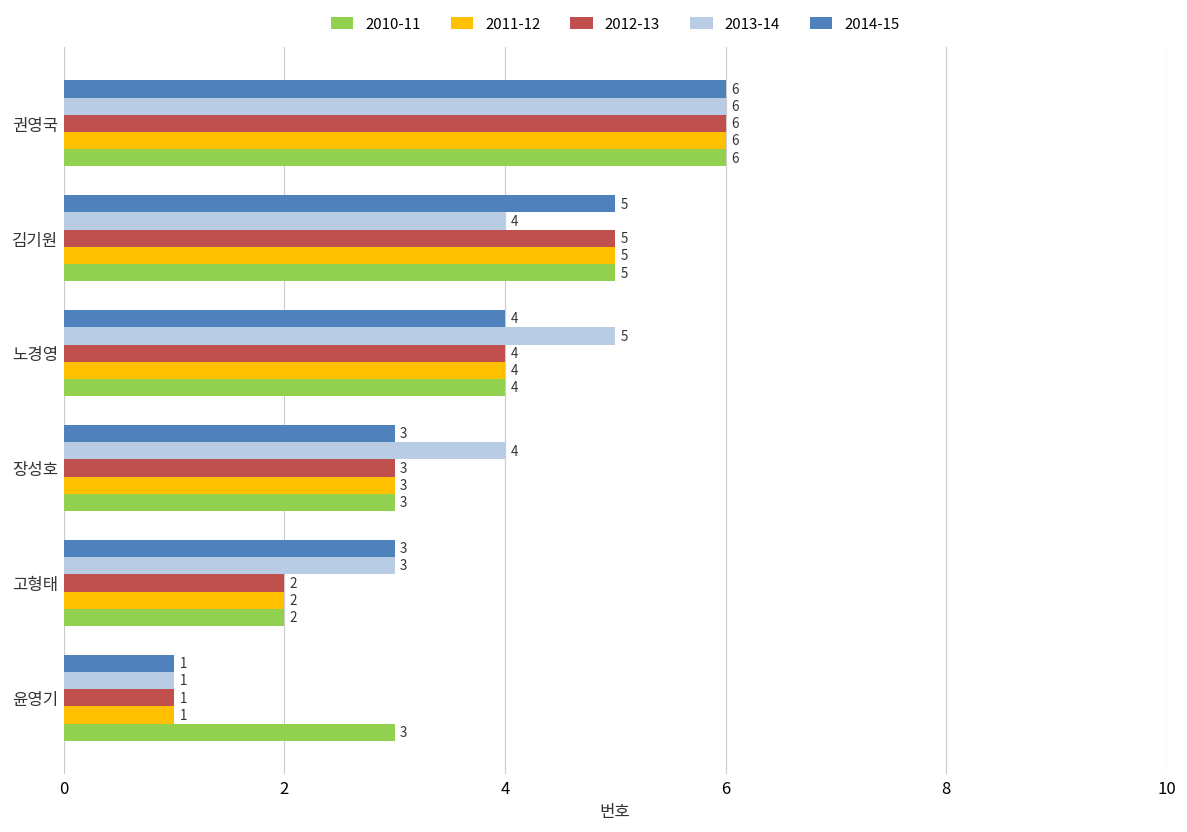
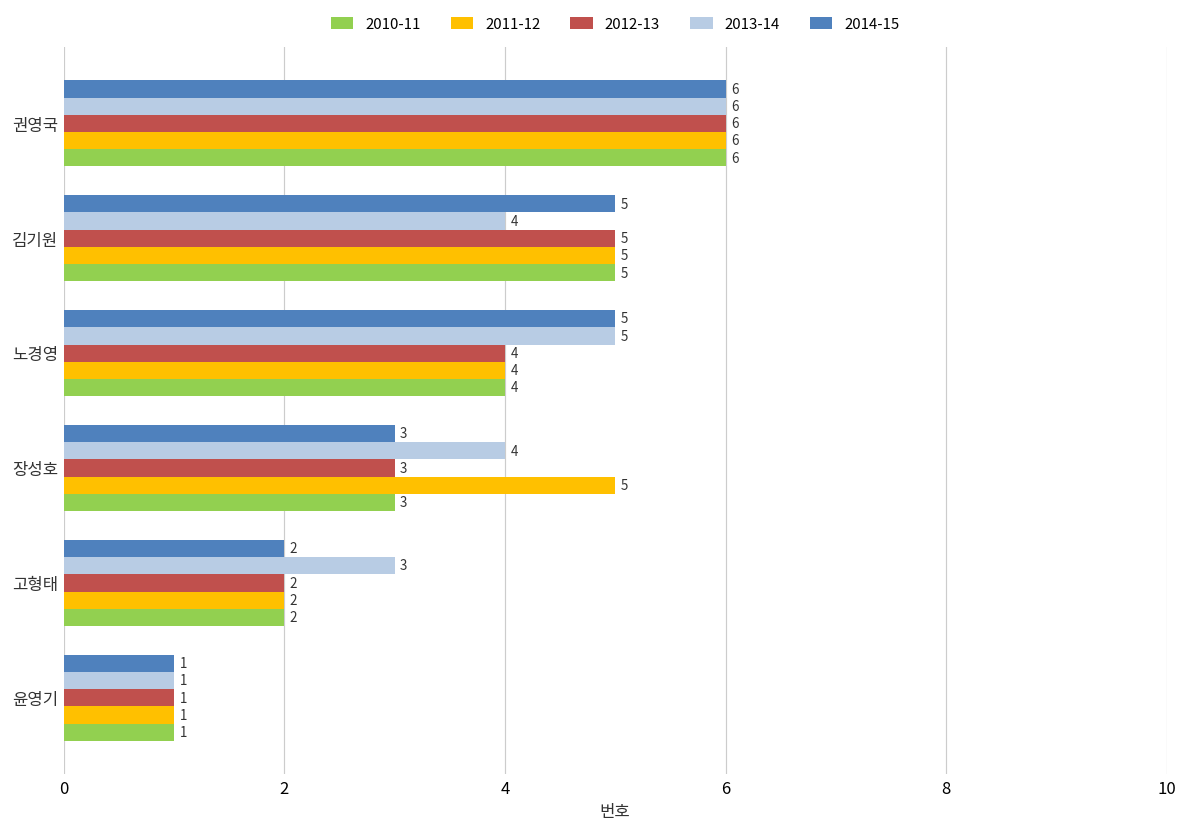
2014-15, 노경영: 4 -> 5
2011-12, 장성호: 3 -> 5
2014-15, 고형태: 3 -> 2
2010-11, 윤영기: 3 -> 1
